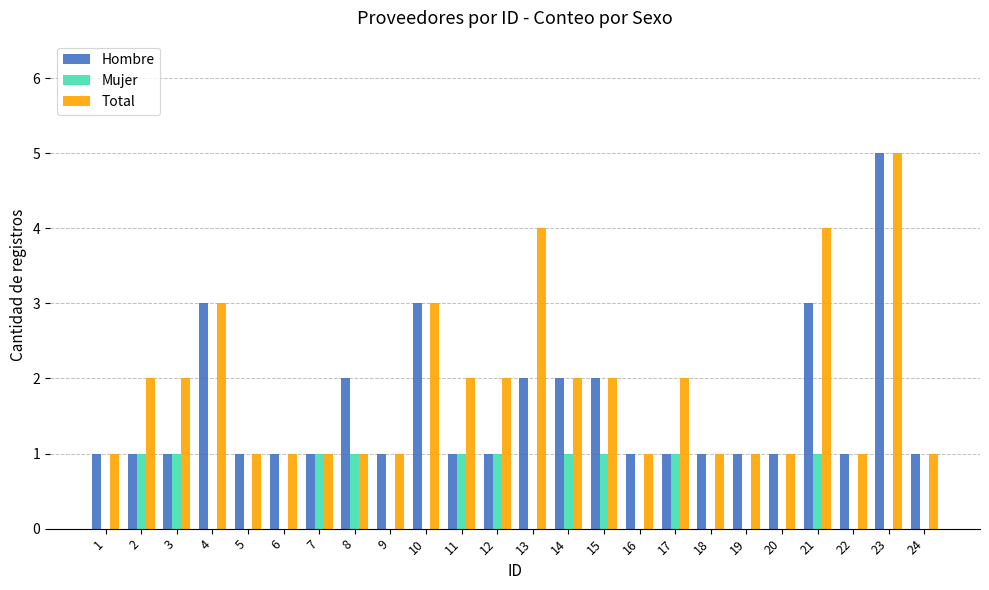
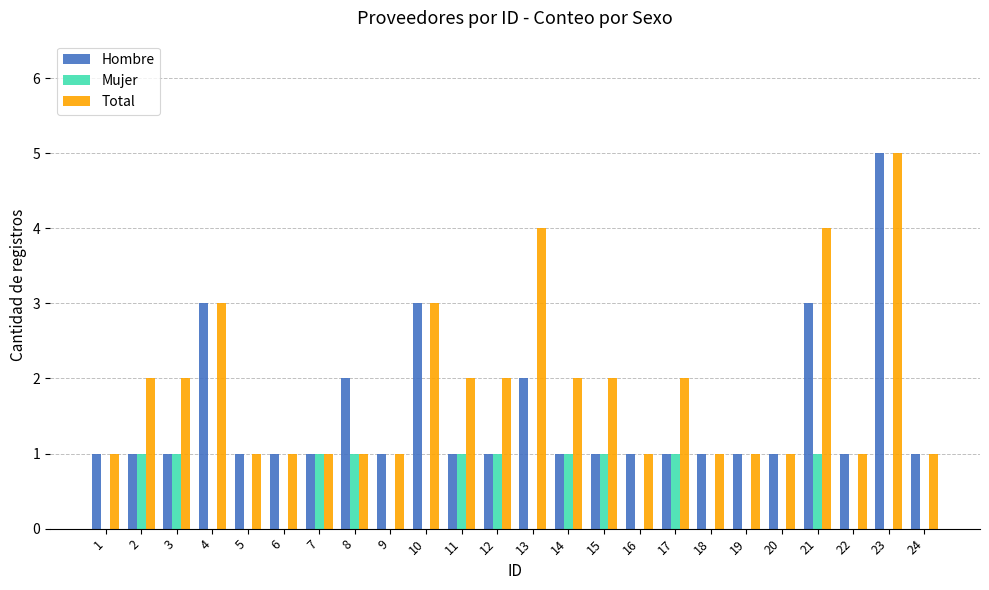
Hombre, 14: 2 -> 1
Hombre, 15: 2 -> 1
